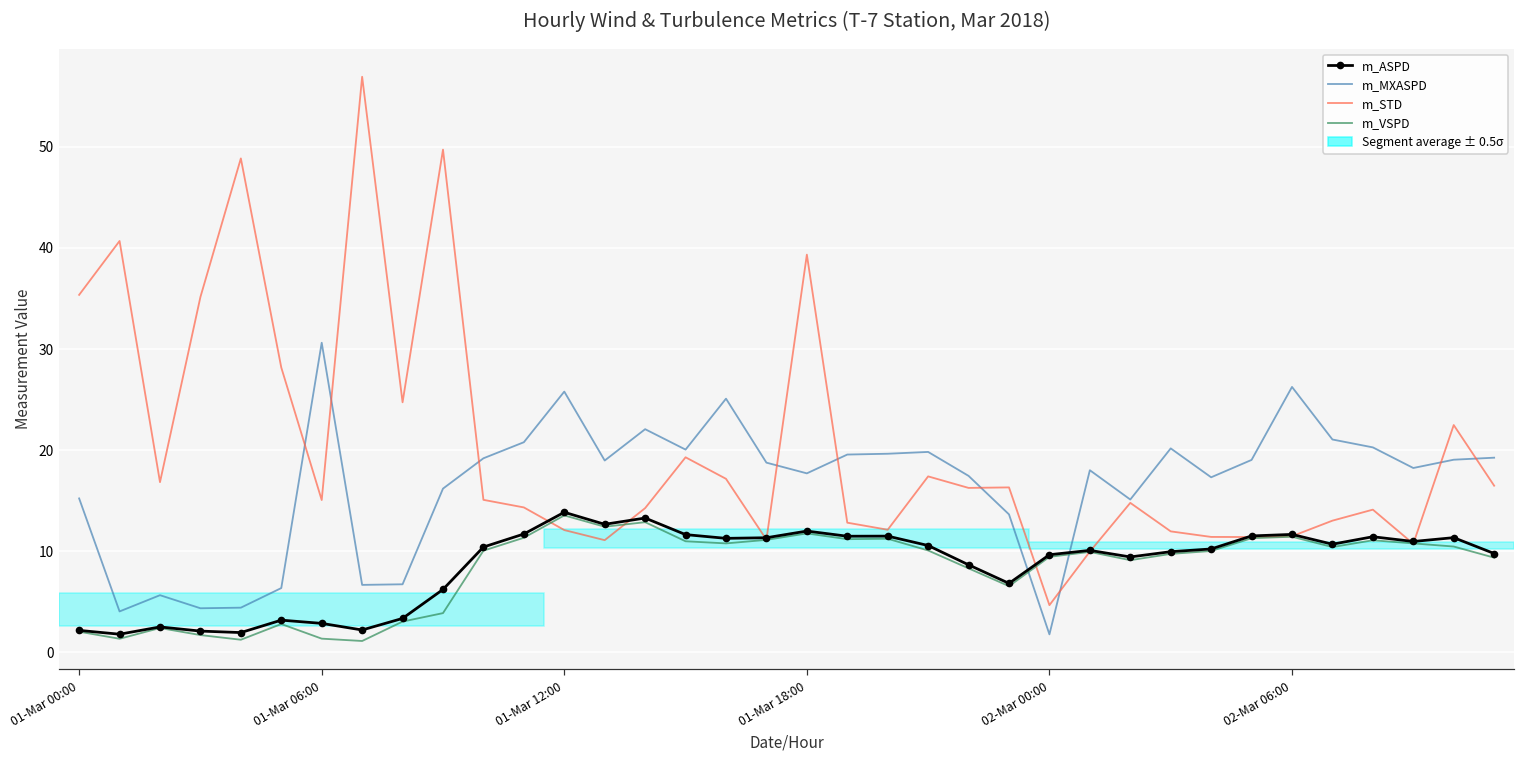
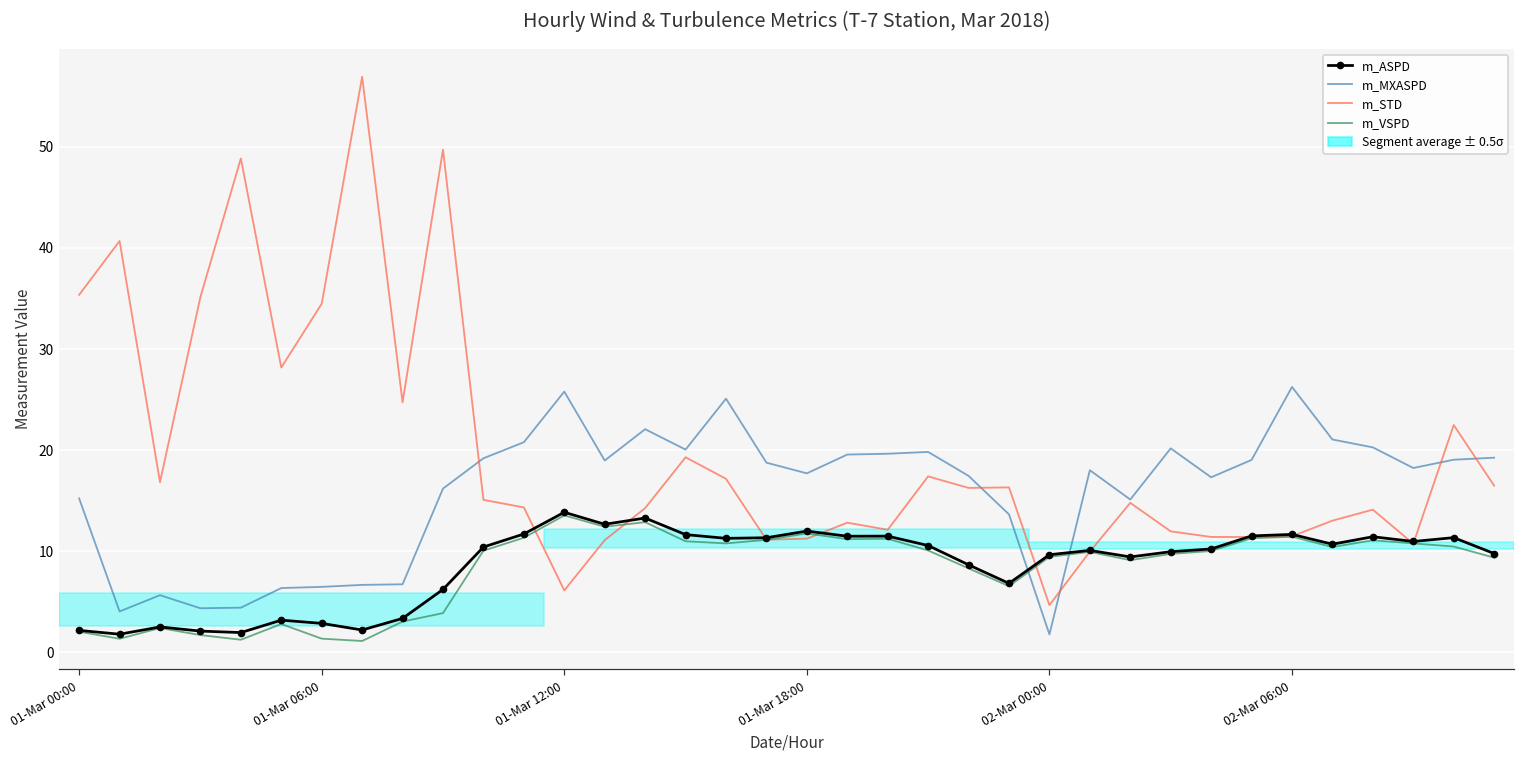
m_MXASPD, 01-Mar 06:00: 31 -> 6
m_STD, 01-Mar 06:00: 15 -> 34
m_STD, 01-Mar 12:00: 12 -> 6
m_STD, 01-Mar 18:00: 39 -> 11
